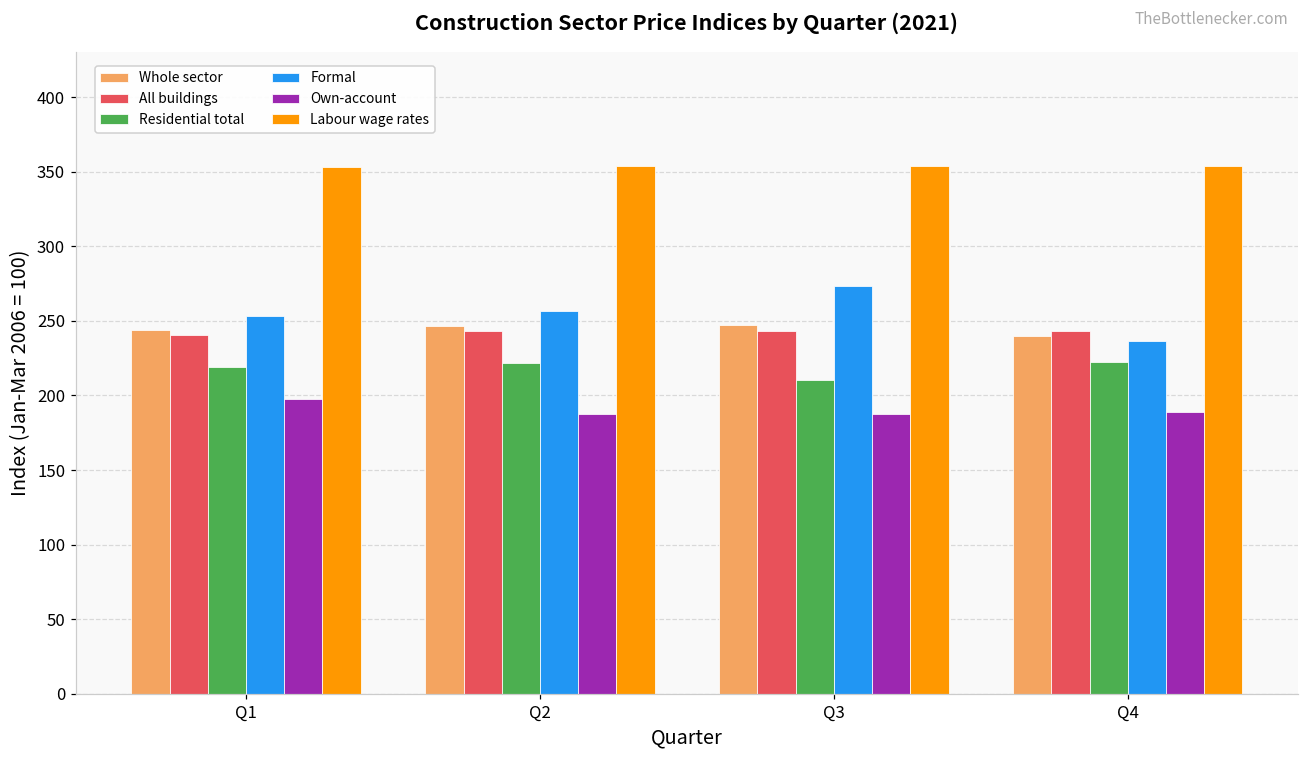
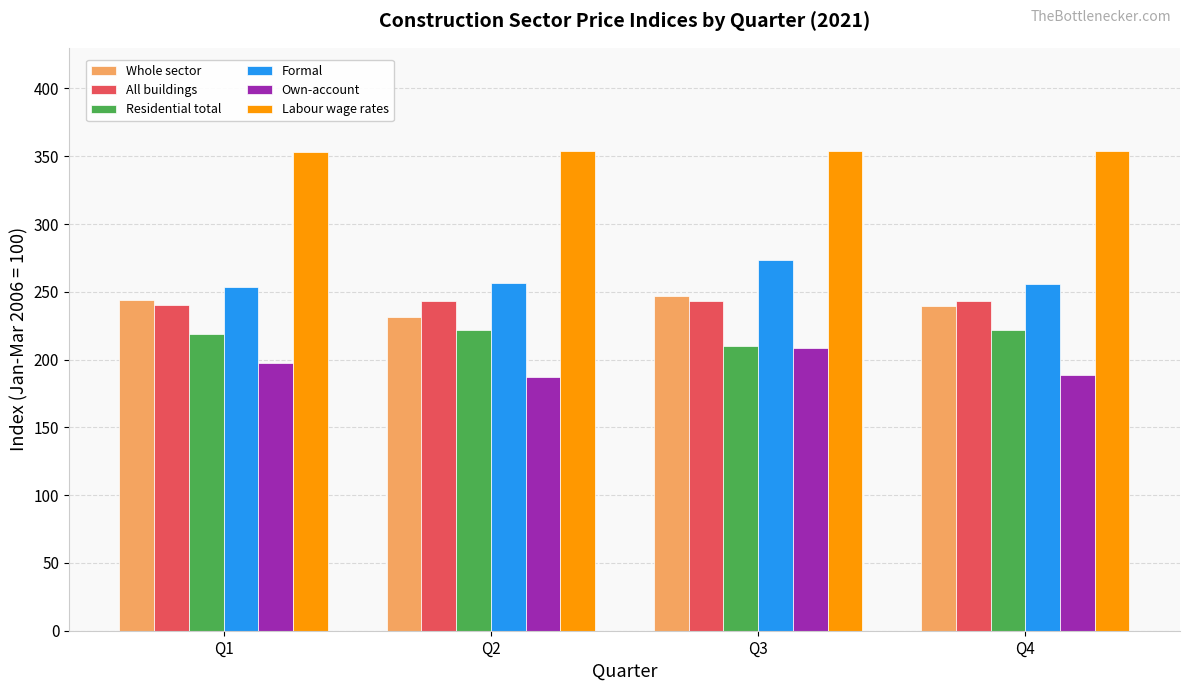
Whole sector, Q2: 246 -> 231
Own-account, Q3: 188 -> 209
Formal, Q4: 237 -> 256
